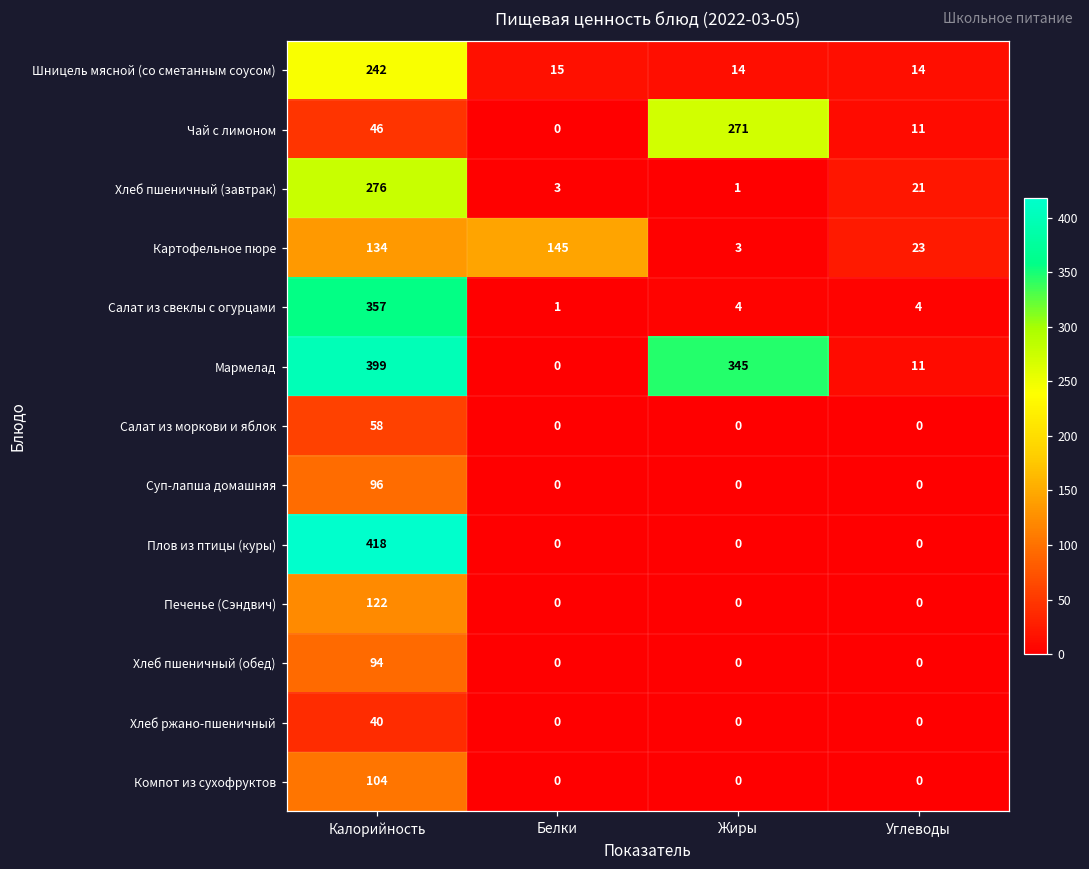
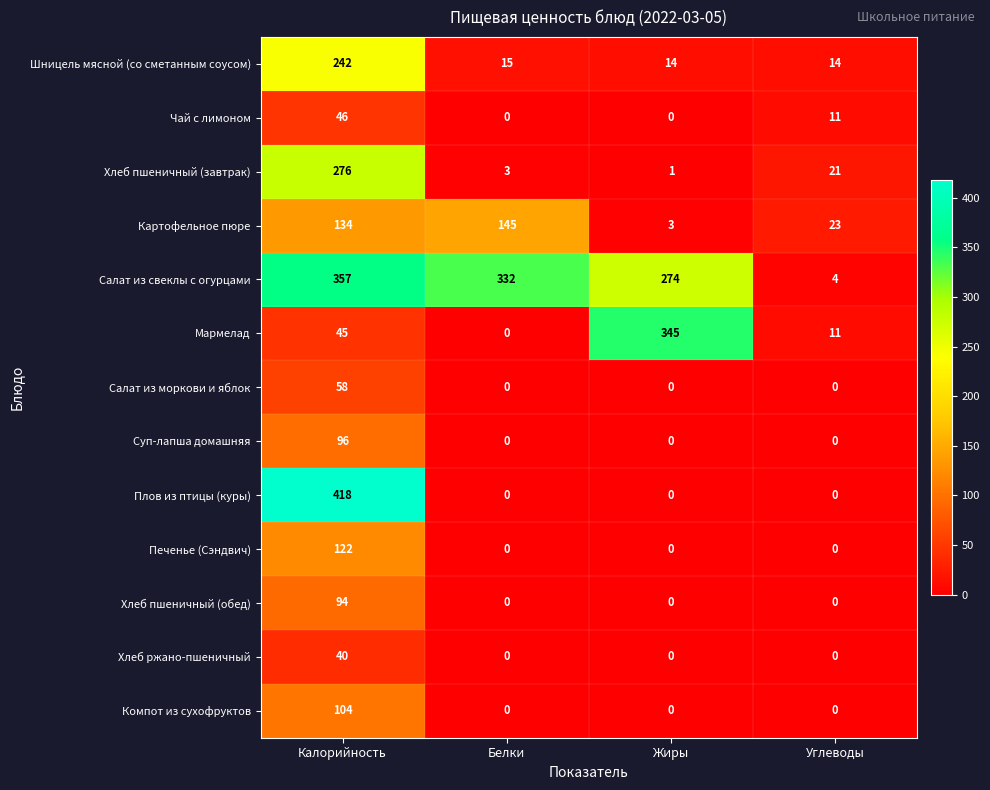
Чай с лимоном, Жиры: 271 -> 0
Салат из свеклы с огурцами, Белки: 1 -> 332
Салат из свеклы с огурцами, Жиры: 4 -> 274
Мармелад, Калорийность: 399 -> 45
